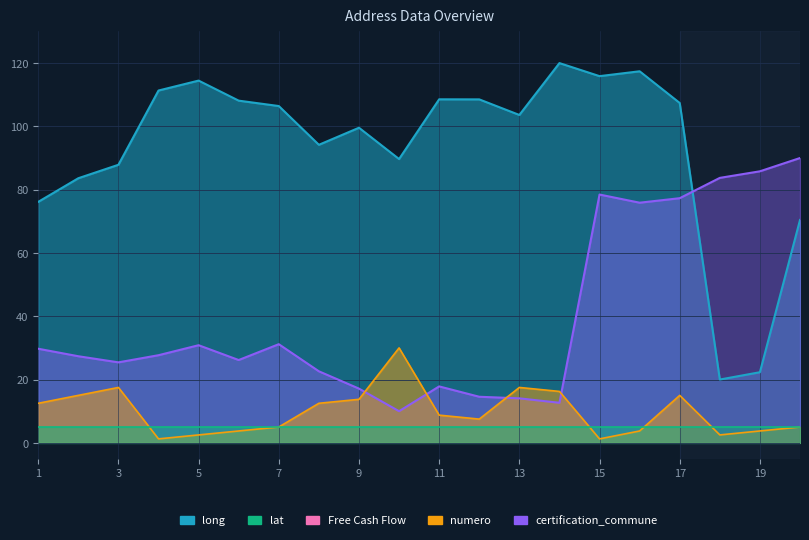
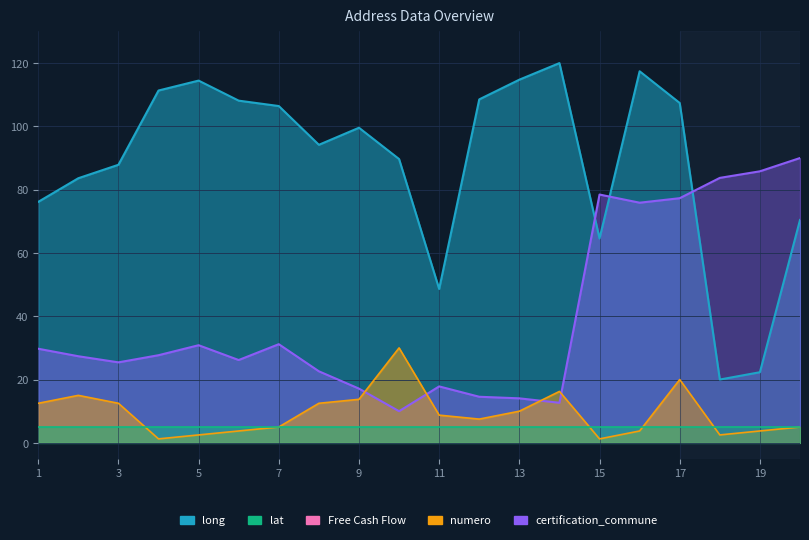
numero, 3: 18 -> 13
long, 11: 109 -> 49
long, 13: 104 -> 115
numero, 13: 18 -> 10
long, 15: 116 -> 65
numero, 17: 15 -> 20
